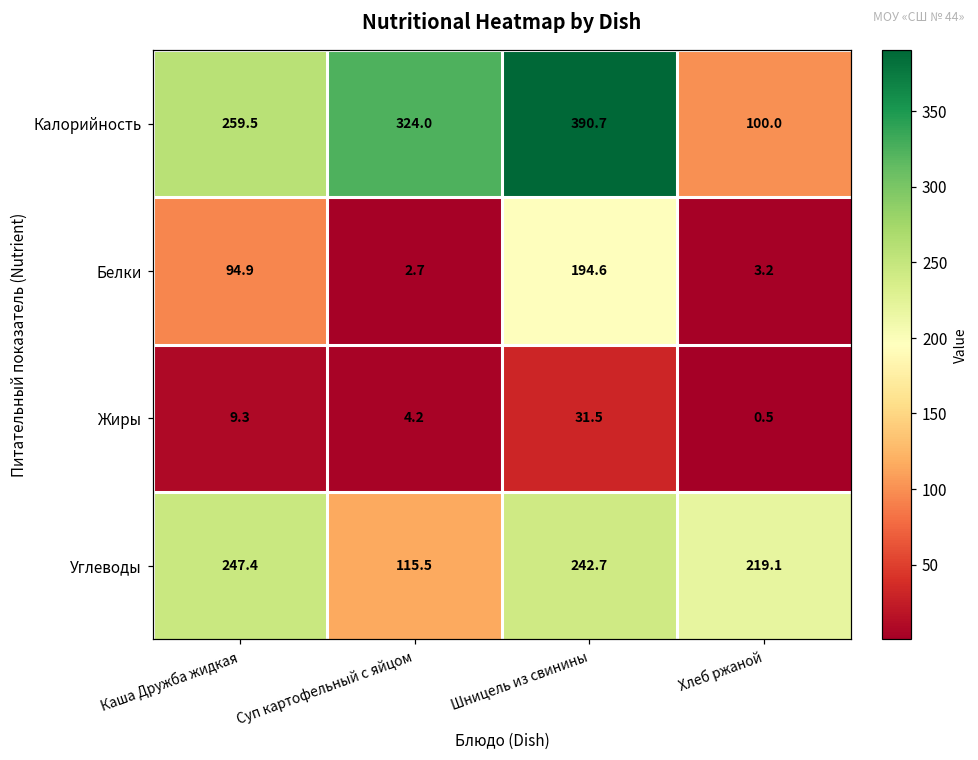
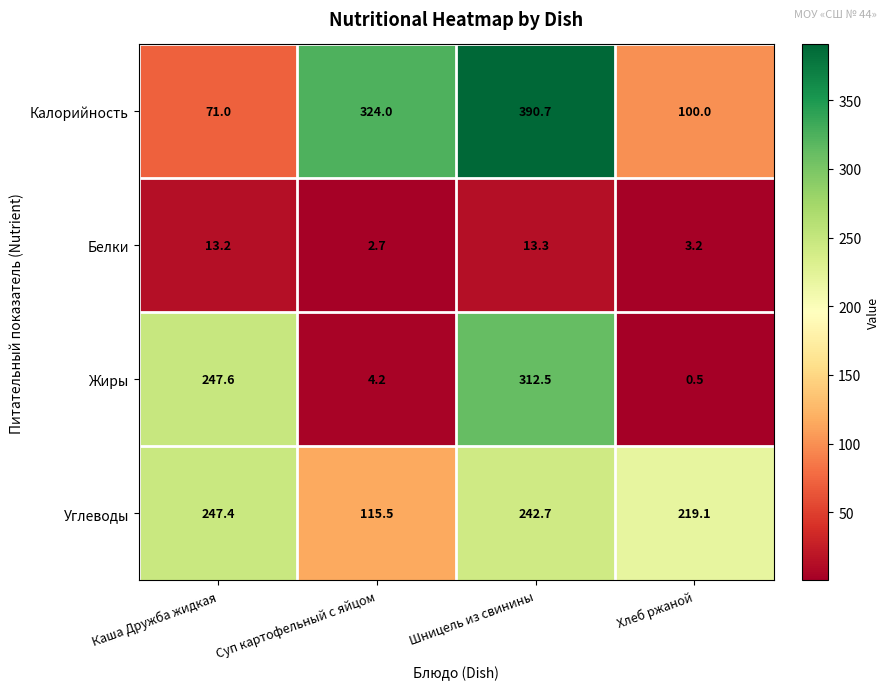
Калорийность, Каша Дружба жидкая: 259.5 -> 71.0
Белки, Каша Дружба жидкая: 94.9 -> 13.2
Белки, Шницель из свинины: 194.6 -> 13.3
Жиры, Каша Дружба жидкая: 9.3 -> 247.6
Жиры, Шницель из свинины: 31.5 -> 312.5
